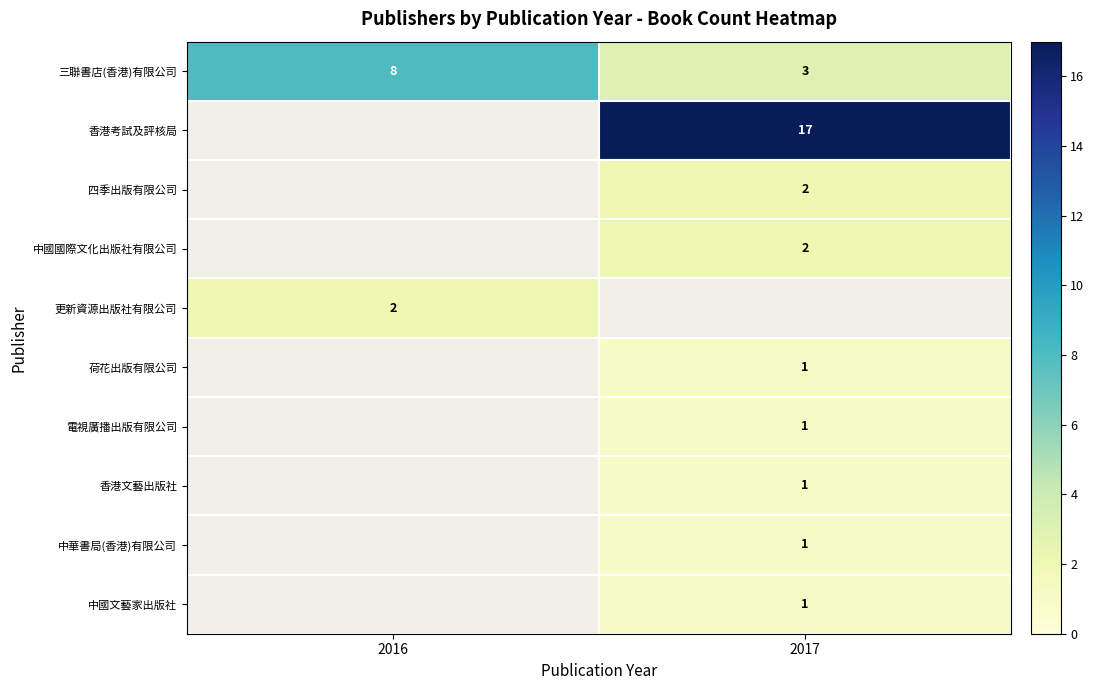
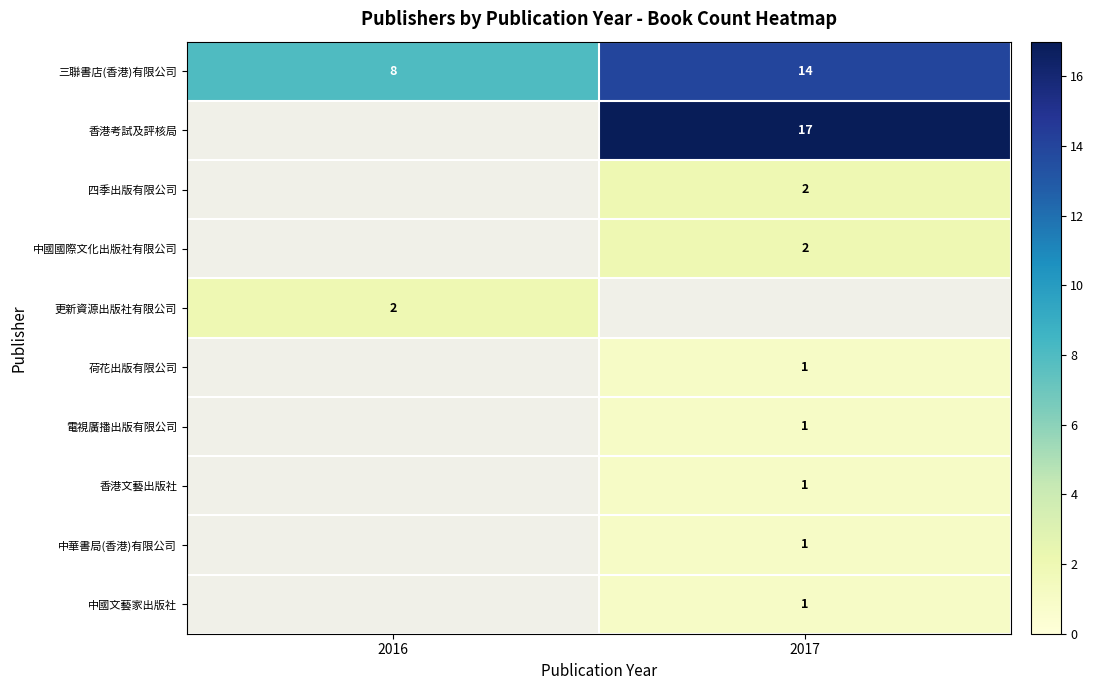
三聯書店(香港)有限公司, 2017: 3 -> 14
